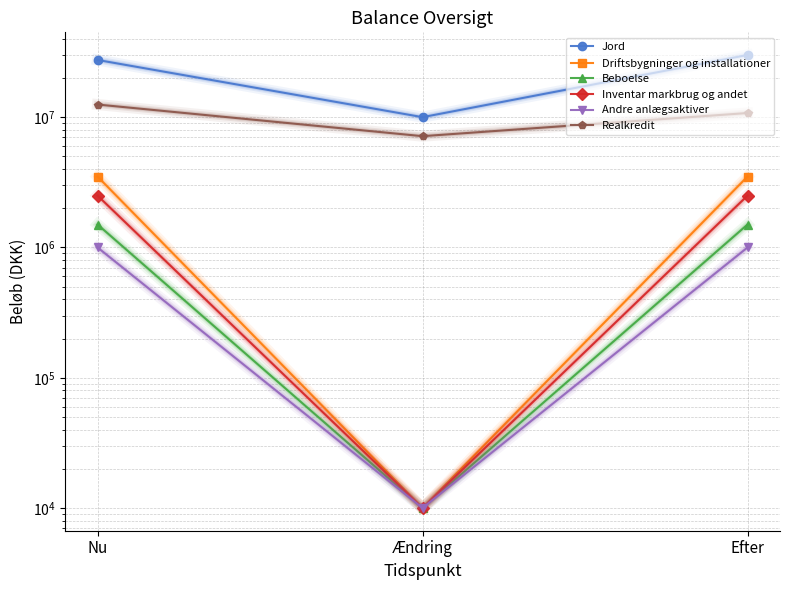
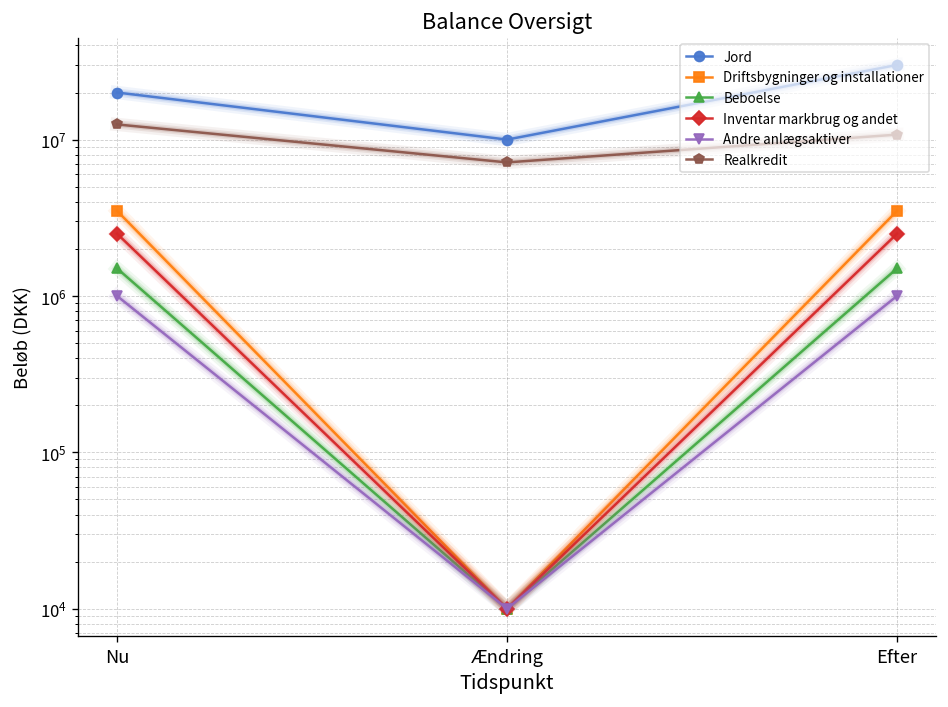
Jord, Nu: 27000000 -> 20000000
